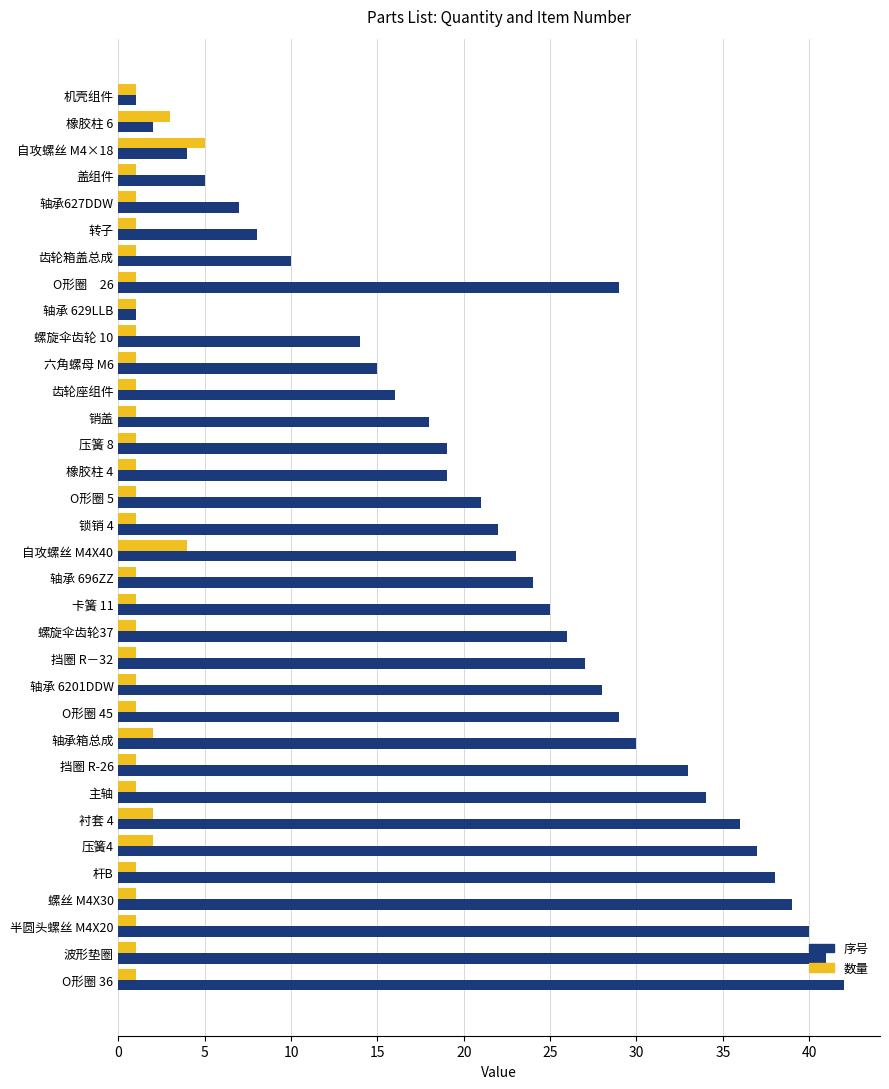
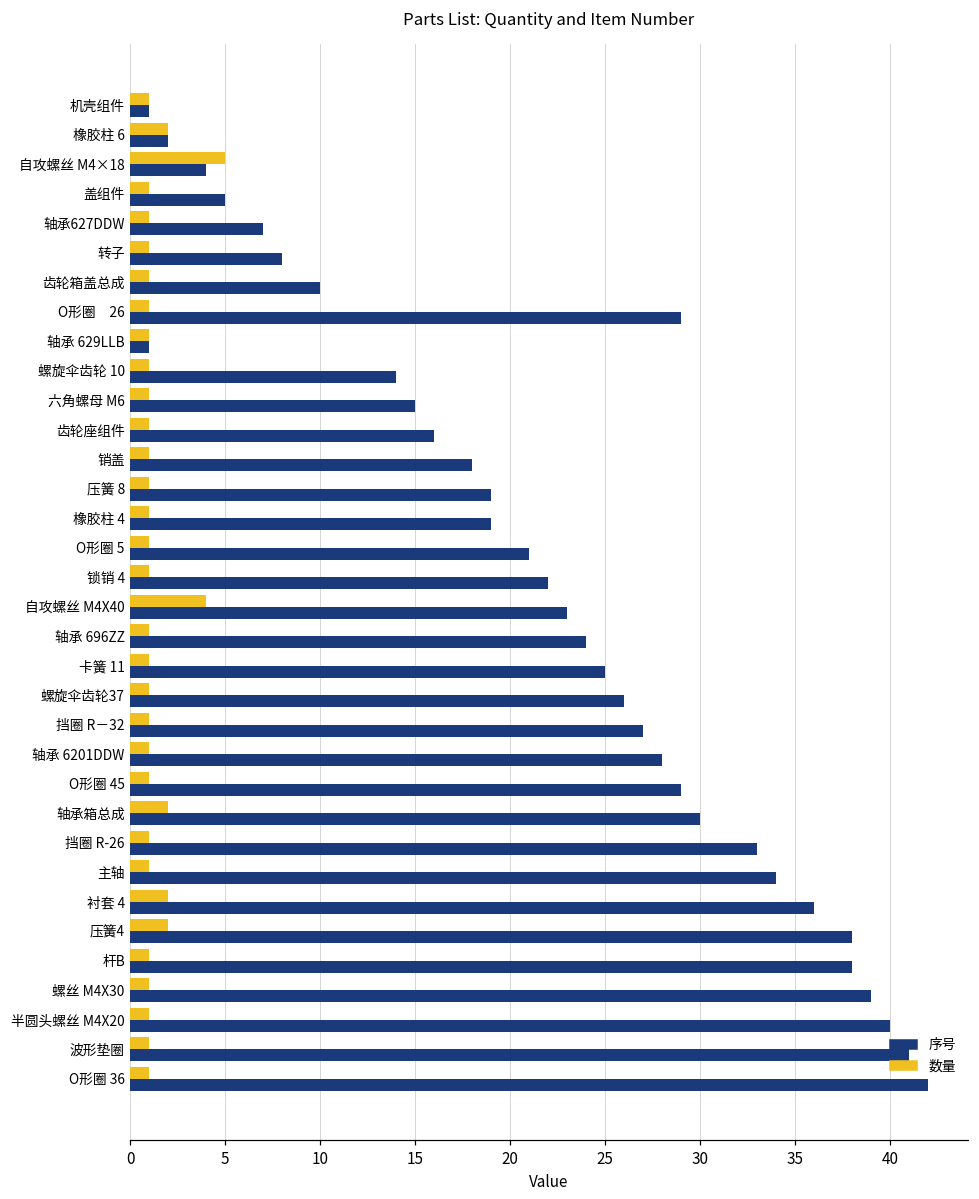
数量, 橡胶柱 6: 3 -> 2
序号, 压簧4: 37 -> 38
